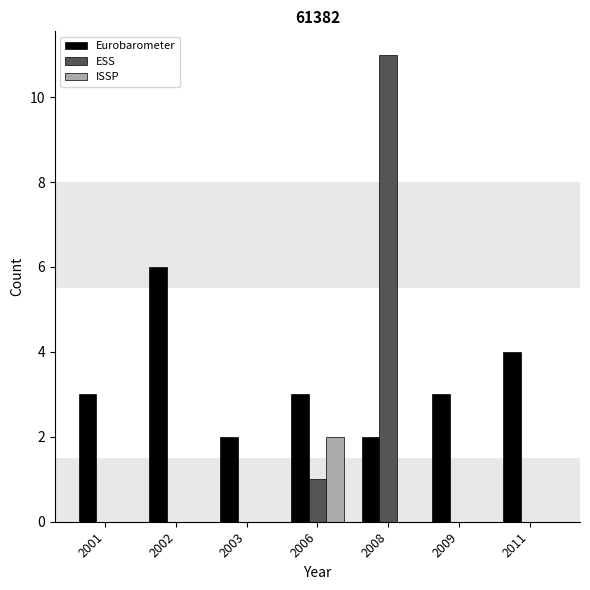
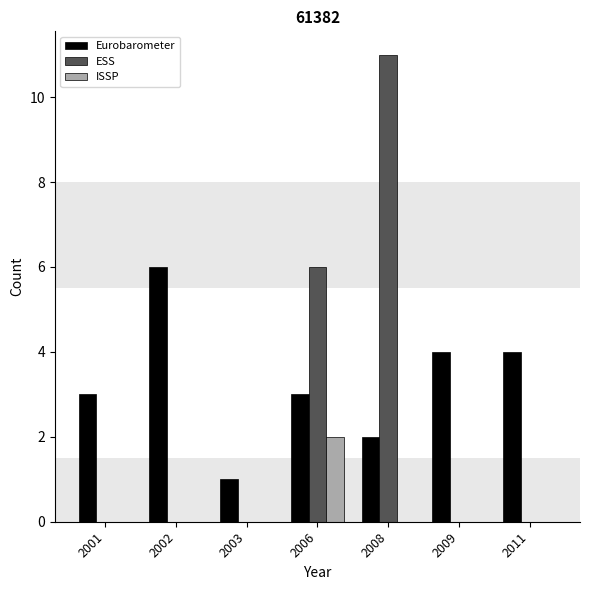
Eurobarometer, 2003: 2 -> 1
ESS, 2006: 1 -> 6
Eurobarometer, 2009: 3 -> 4
